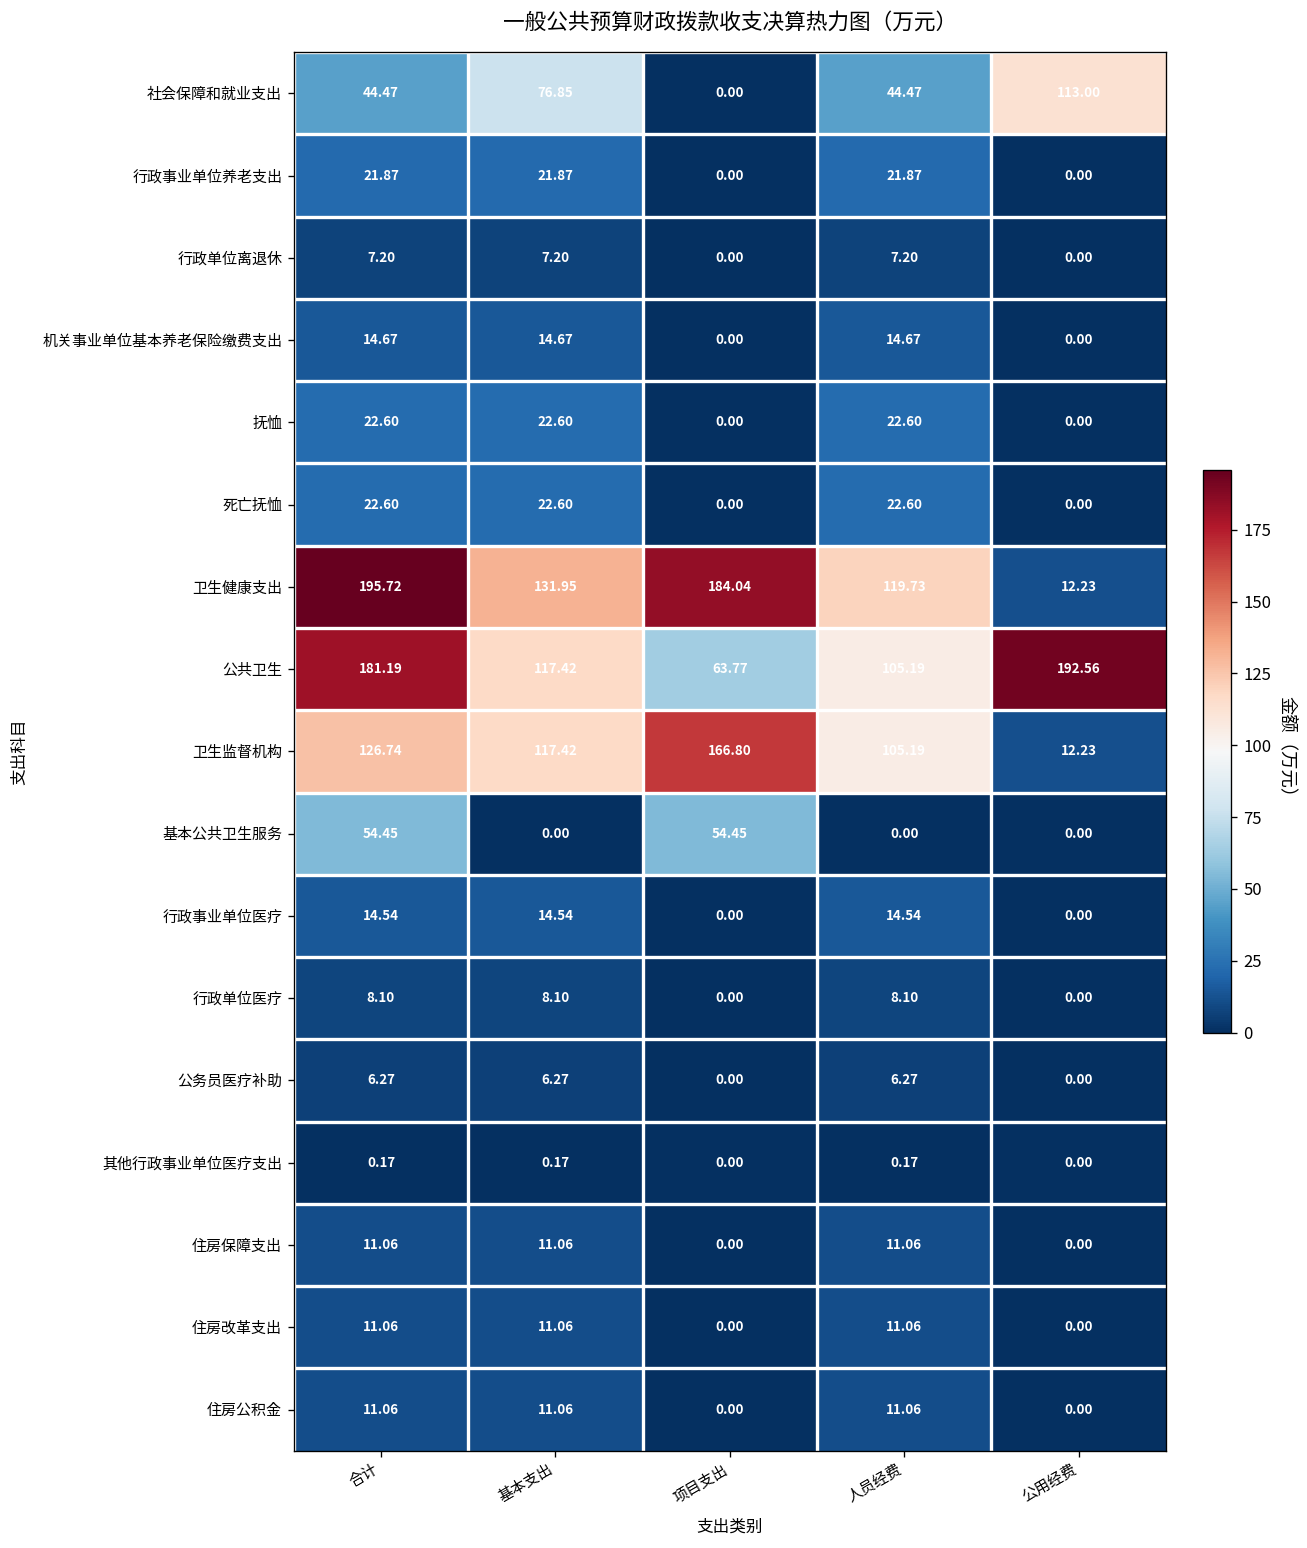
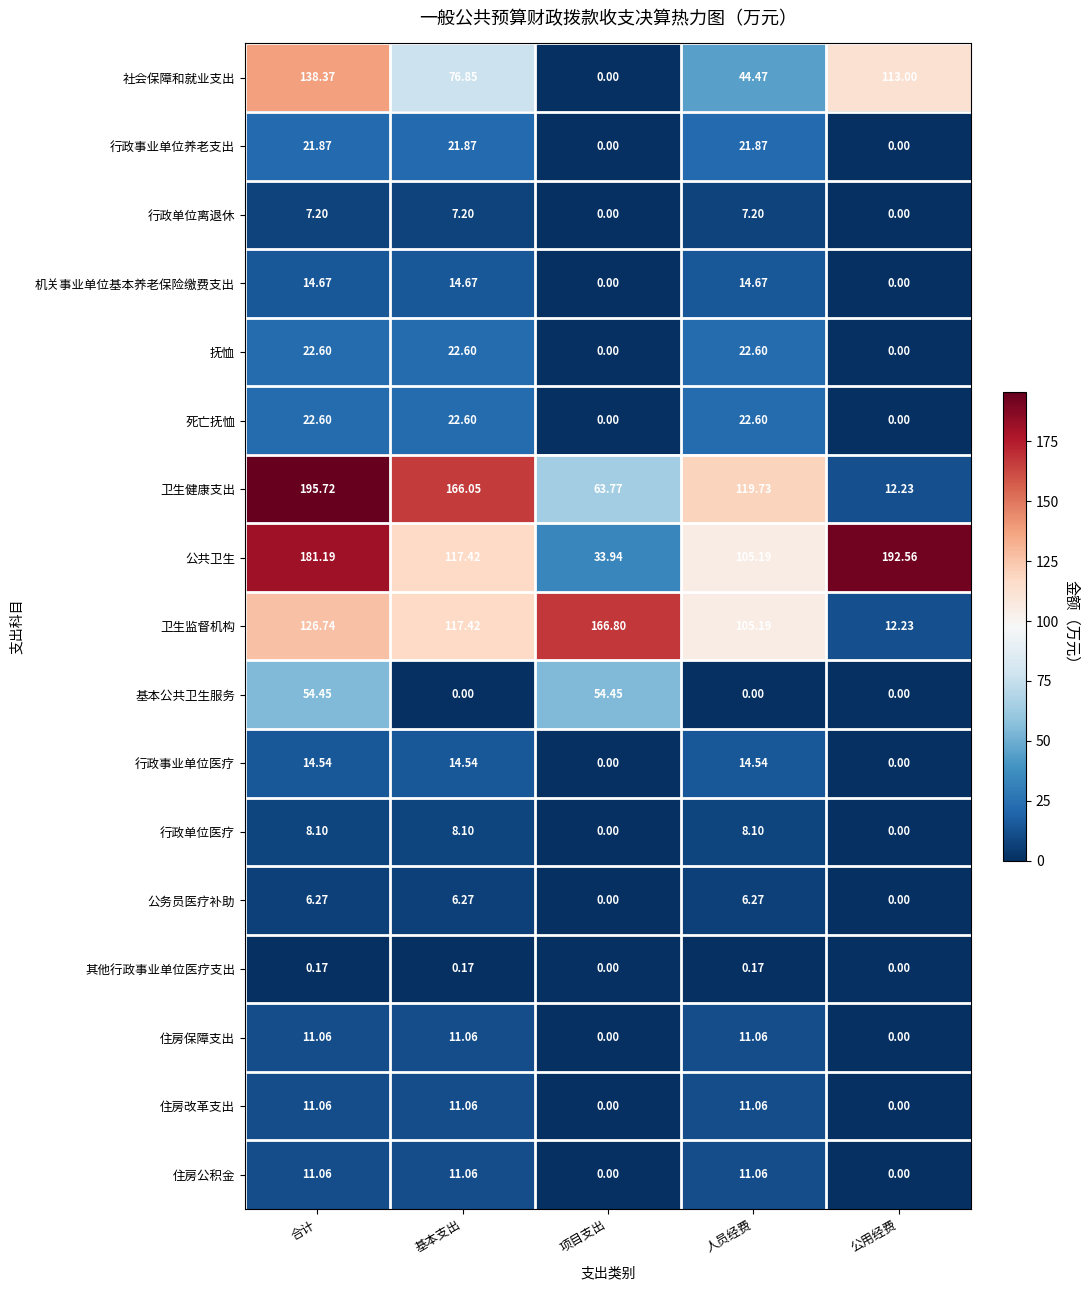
社会保障和就业支出, 合计: 44.47 -> 138.37
卫生健康支出, 基本支出: 131.95 -> 166.05
卫生健康支出, 项目支出: 184.04 -> 63.77
公共卫生, 项目支出: 63.77 -> 33.94
